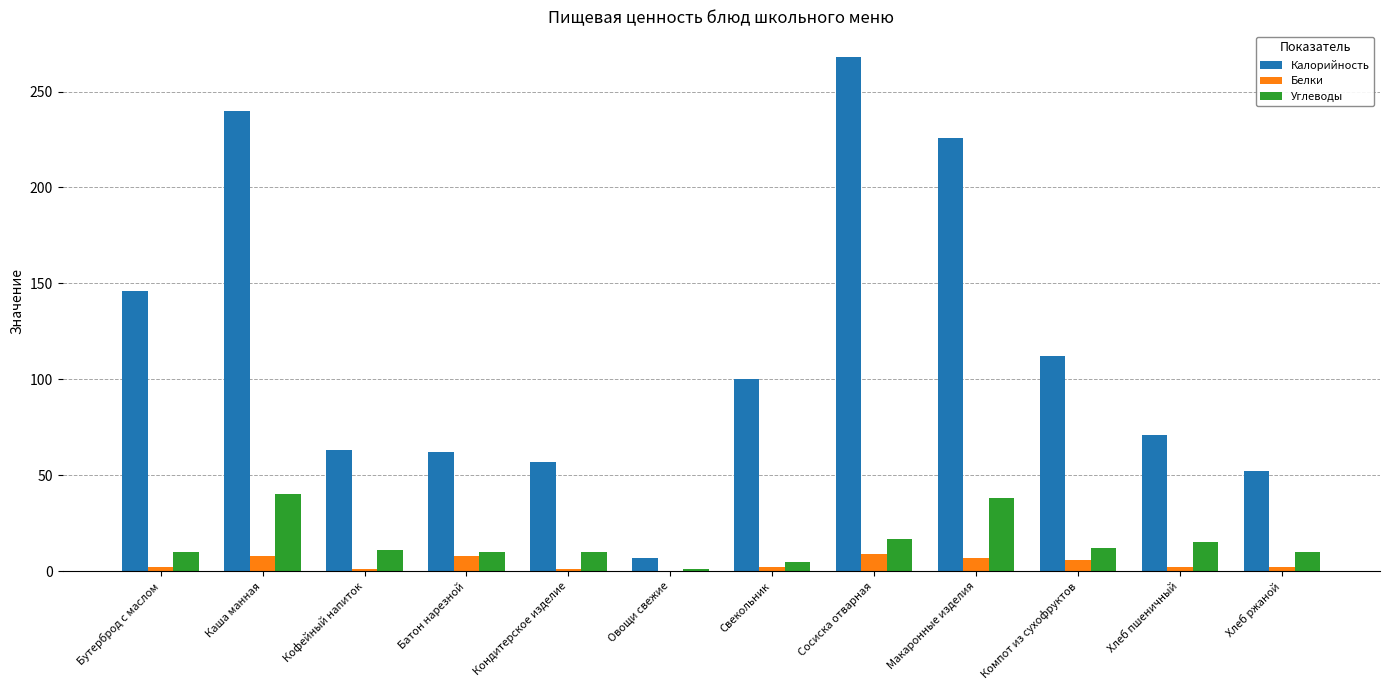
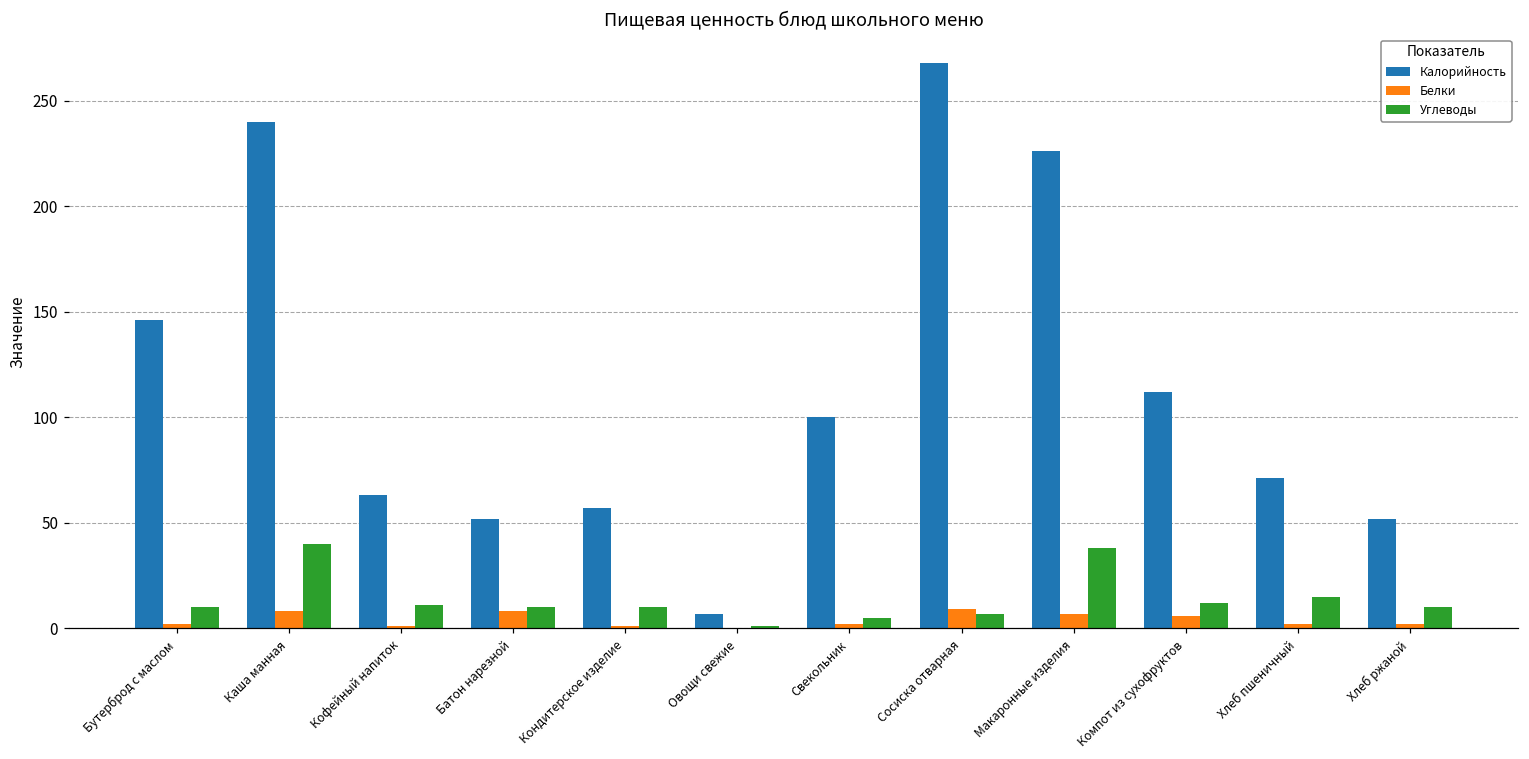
Калорийность, Батон нарезной: 62 -> 52
Углеводы, Сосиска отварная: 17 -> 7
